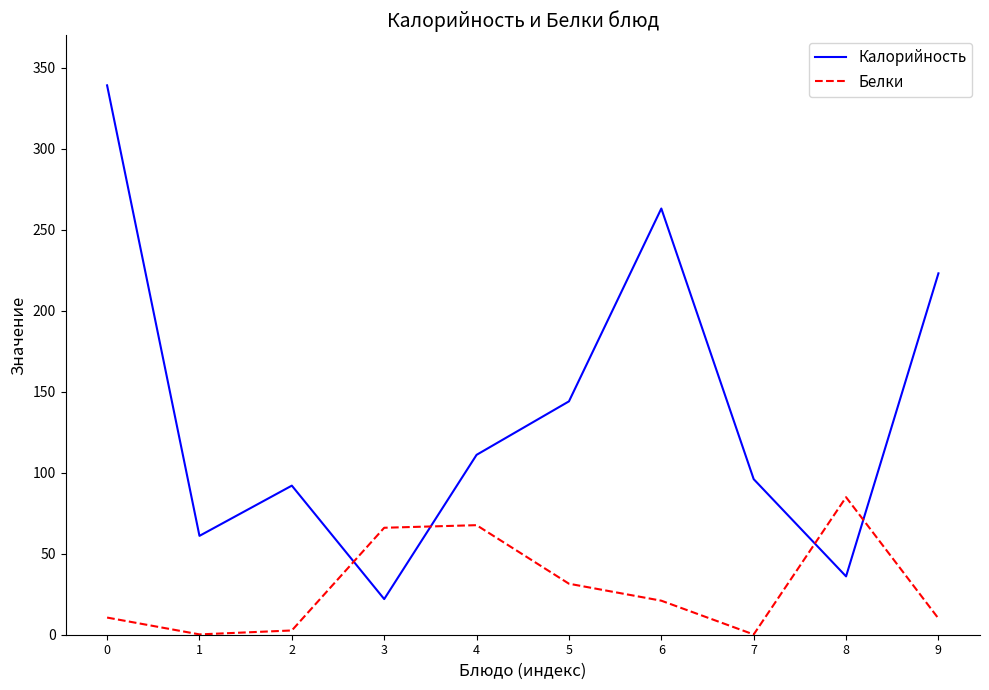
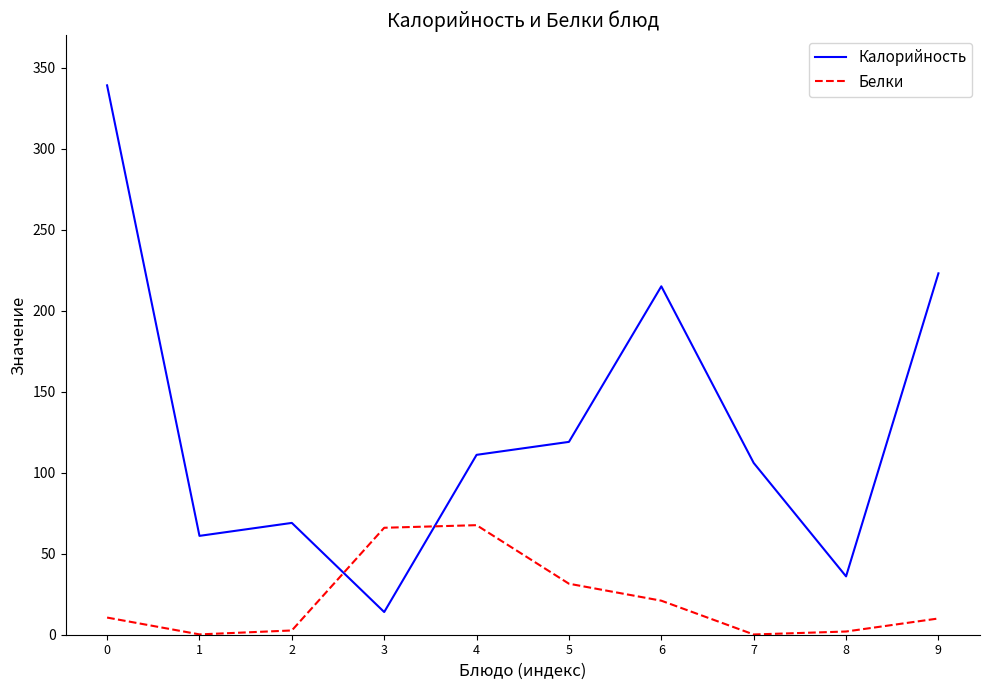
Калорийность, 2: 92 -> 69
Калорийность, 3: 22 -> 14
Калорийность, 5: 144 -> 119
Калорийность, 6: 263 -> 215
Калорийность, 7: 96 -> 106
Белки, 8: 85 -> 2
